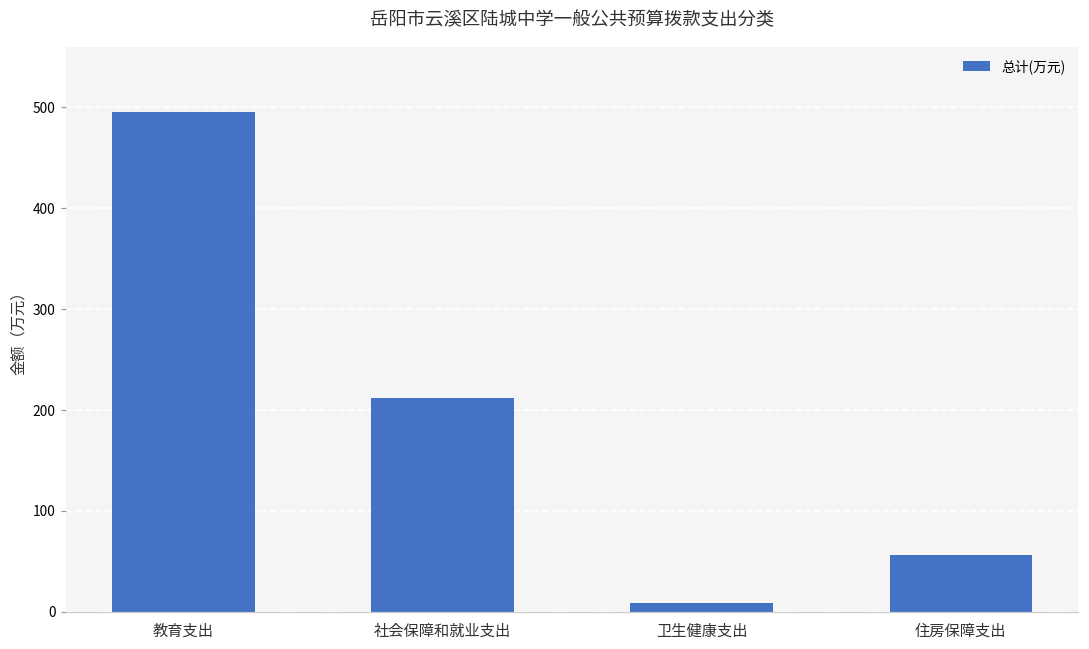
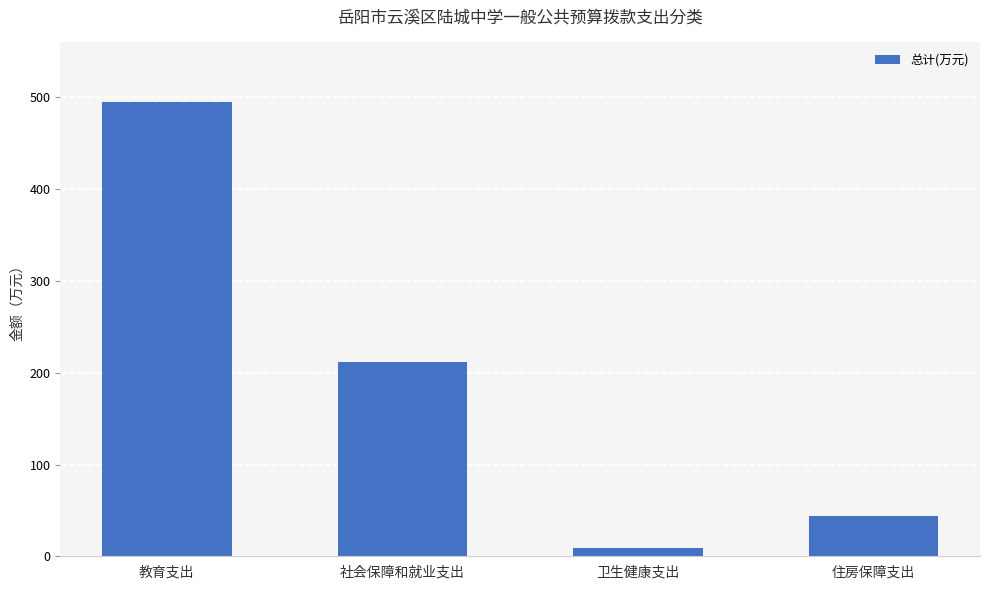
住房保障支出: 60 -> 40
